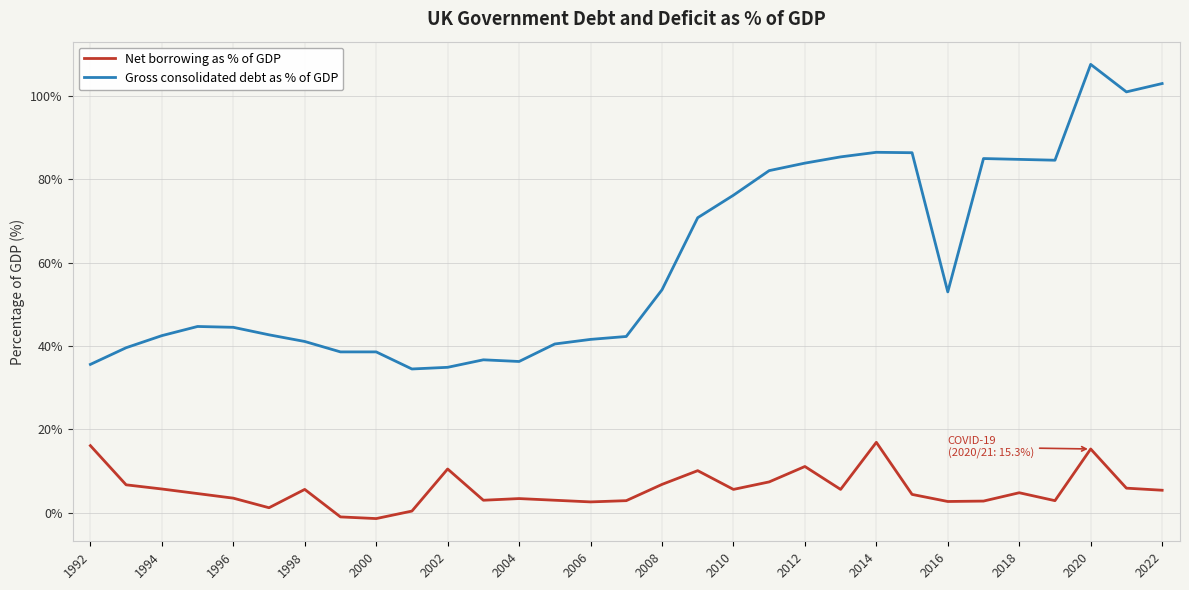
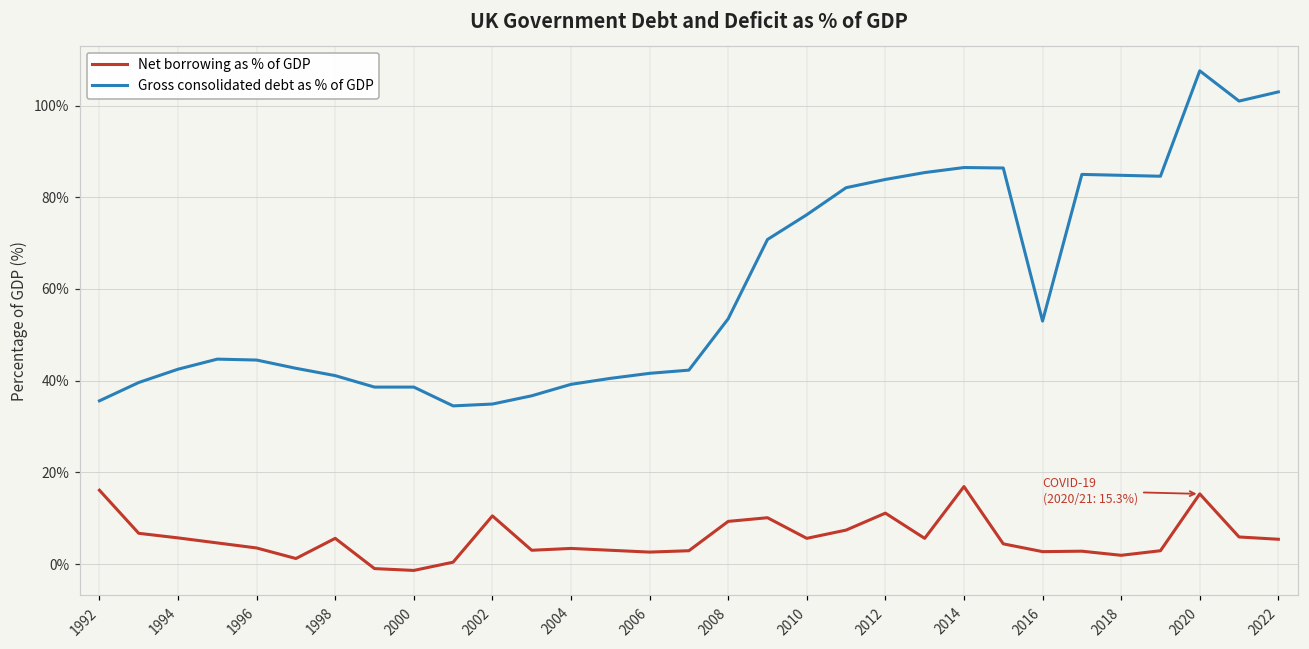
Gross consolidated debt as % of GDP, 2004: 36% -> 39%
Net borrowing as % of GDP, 2008: 7% -> 9%
Net borrowing as % of GDP, 2018: 5% -> 2%
